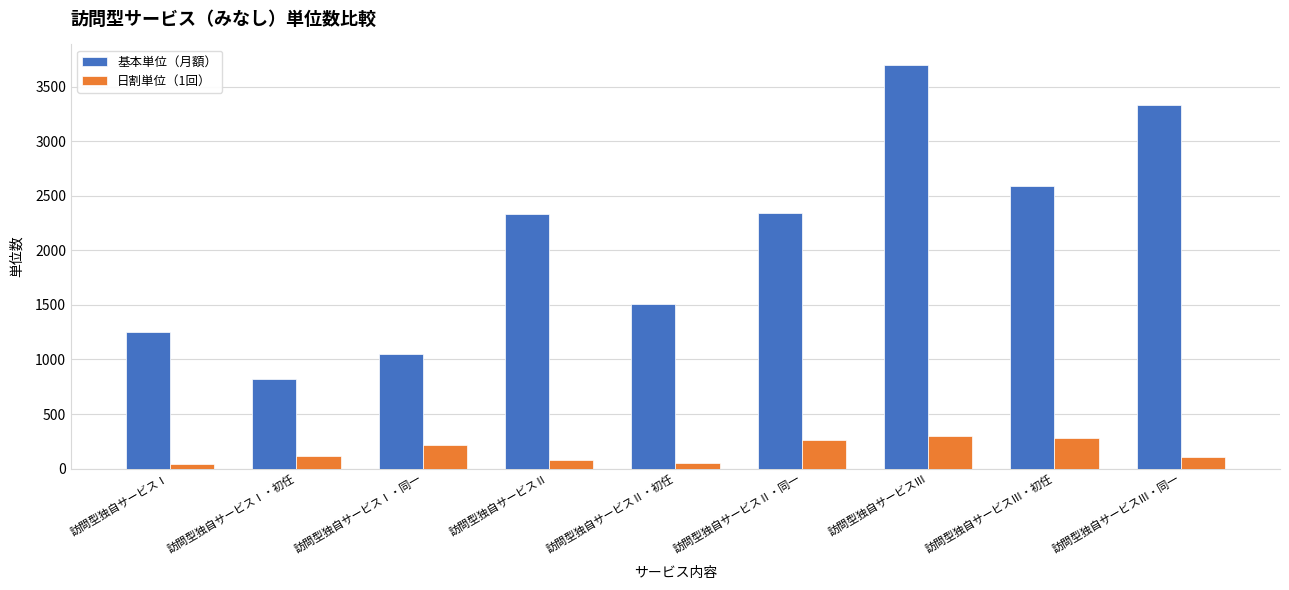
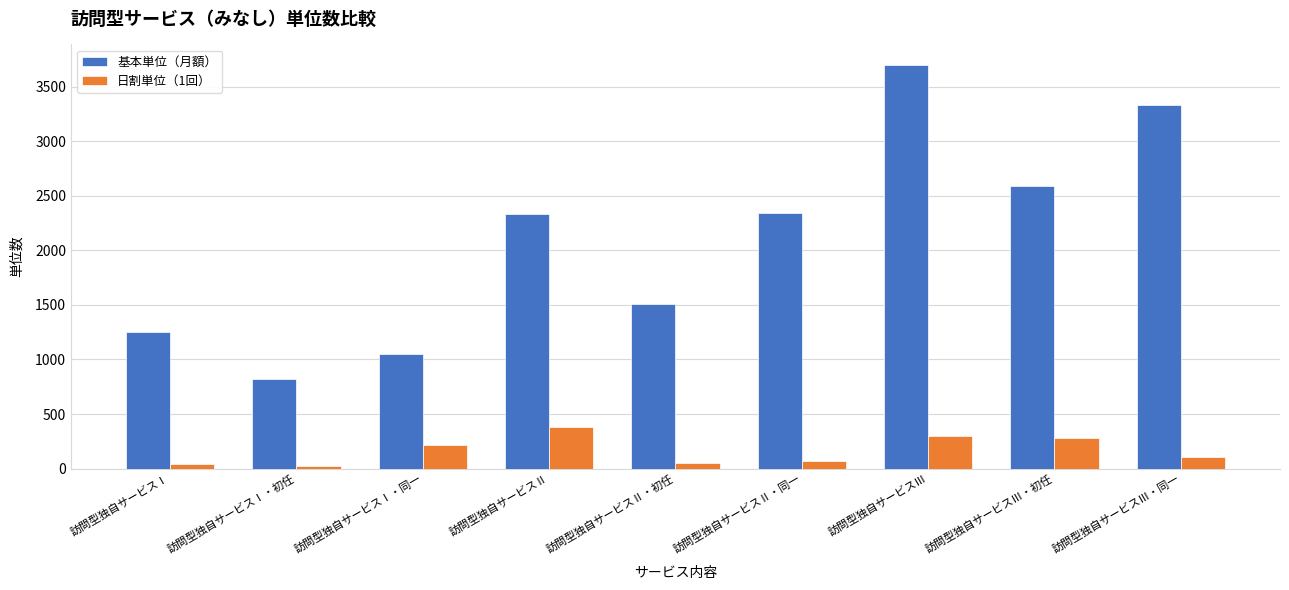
日割単位（1回）, 訪問型独自サービスⅠ・初任: 110 -> 30
日割単位（1回）, 訪問型独自サービスⅡ: 80 -> 390
日割単位（1回）, 訪問型独自サービスⅡ・同一: 270 -> 70
